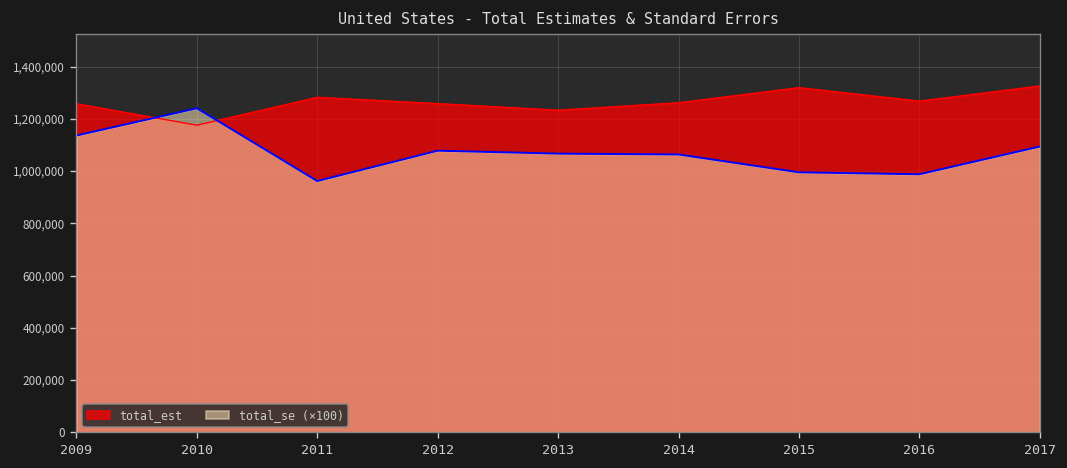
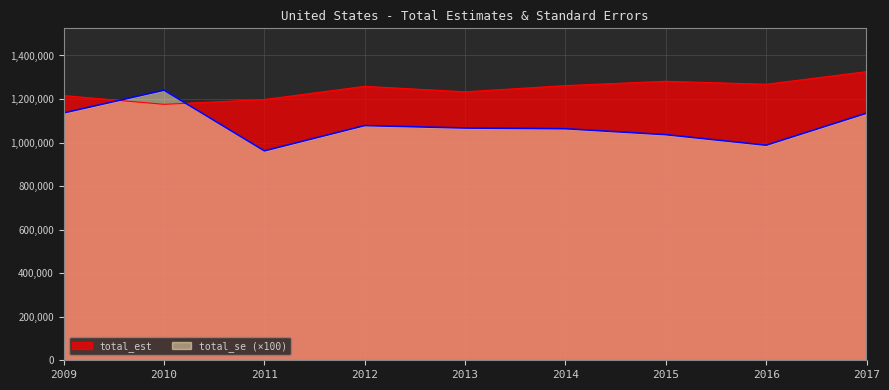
total_est, 2009: 1,260,000 -> 1,220,000
total_est, 2011: 1,280,000 -> 1,200,000
total_est, 2015: 1,320,000 -> 1,280,000
total_se (×100), 2015: 1,000,000 -> 1,040,000
total_se (×100), 2017: 1,090,000 -> 1,130,000
